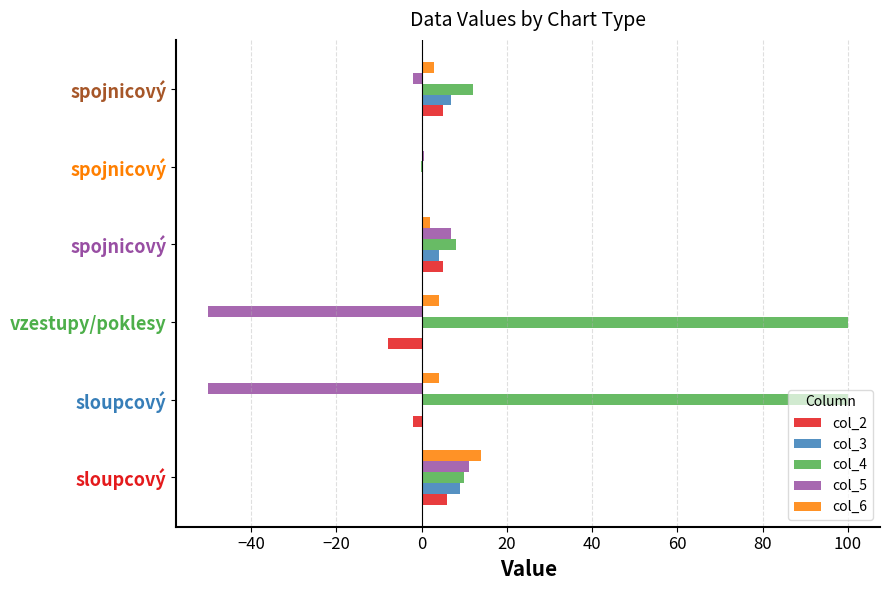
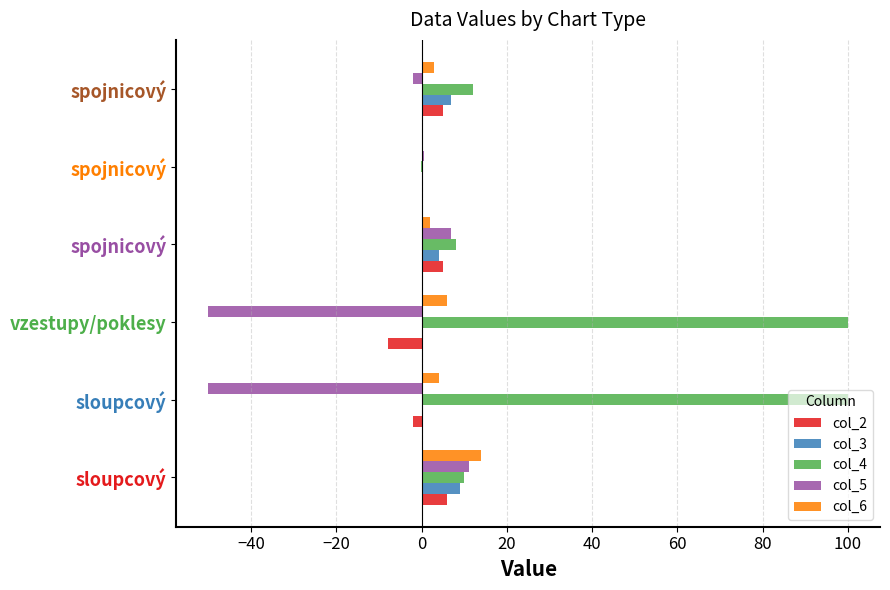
col_6, vzestupy/poklesy: 4 -> 6
